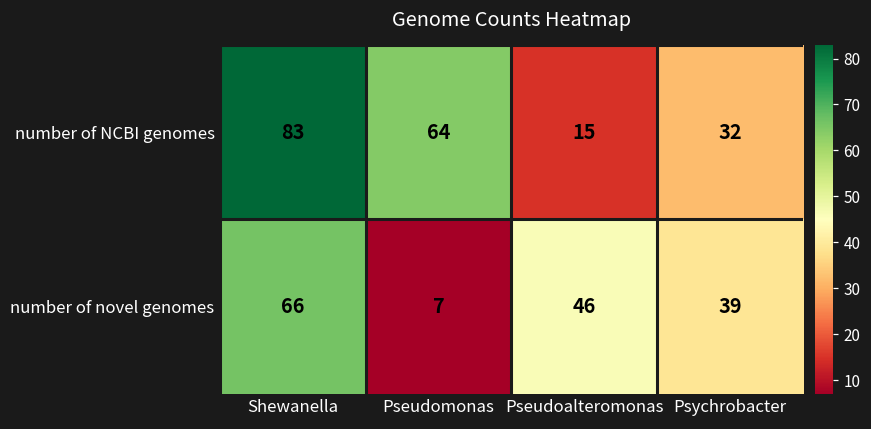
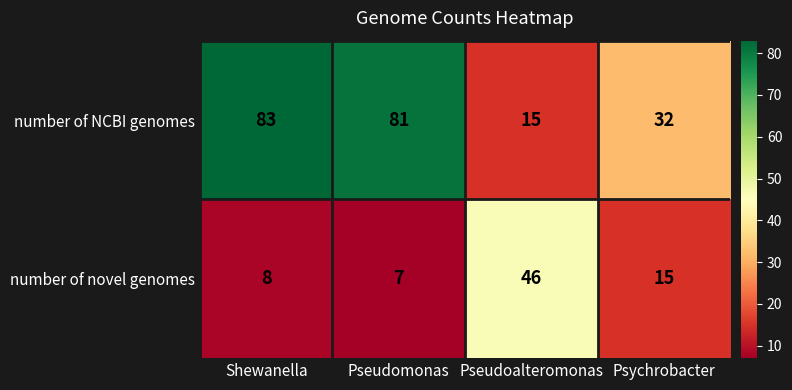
number of NCBI genomes, Pseudomonas: 64 -> 81
number of novel genomes, Shewanella: 66 -> 8
number of novel genomes, Psychrobacter: 39 -> 15
